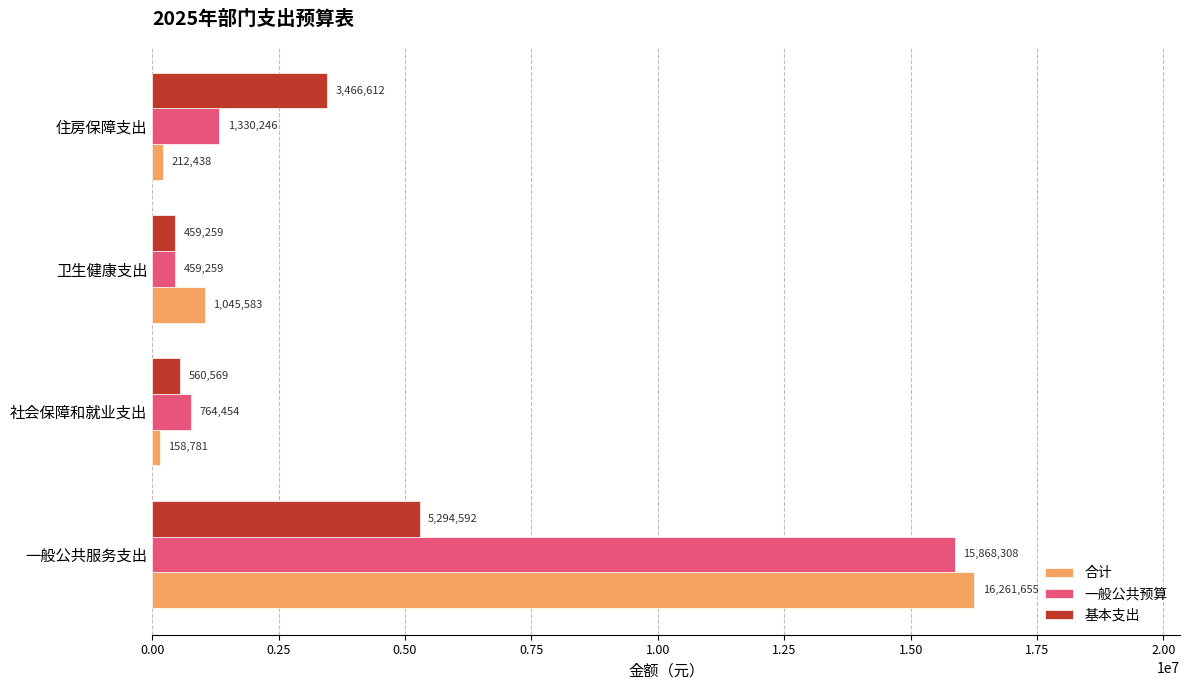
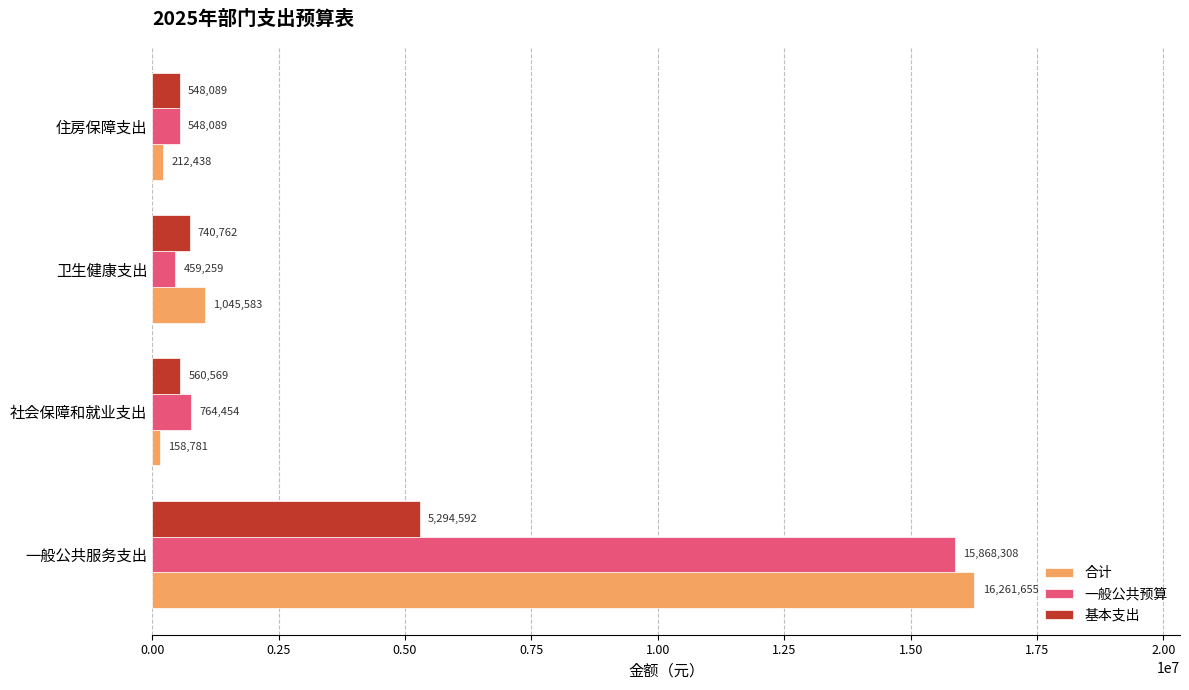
基本支出, 住房保障支出: 3,466,612 -> 548,089
一般公共预算, 住房保障支出: 1,330,246 -> 548,089
基本支出, 卫生健康支出: 459,259 -> 740,762
